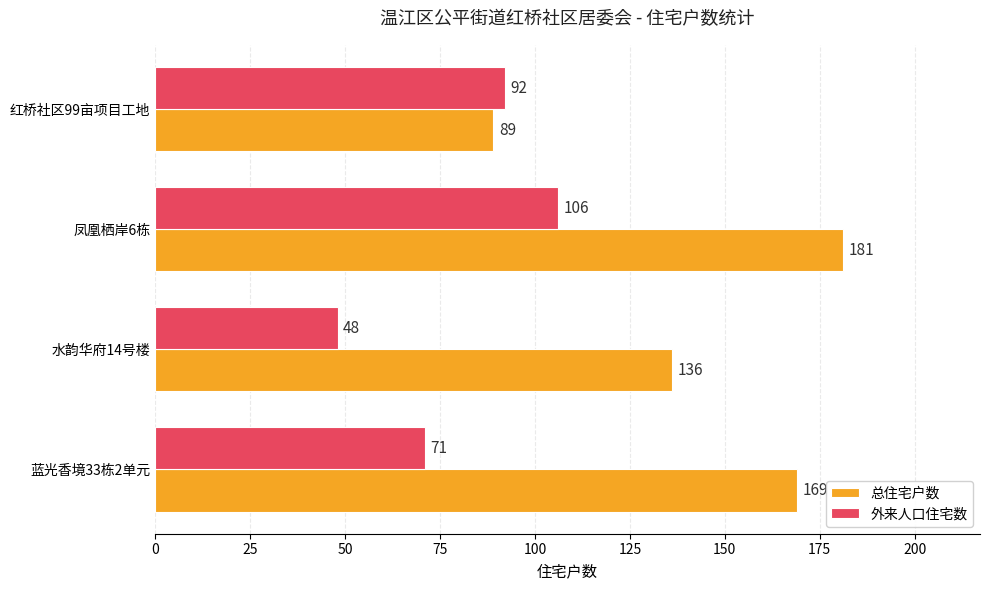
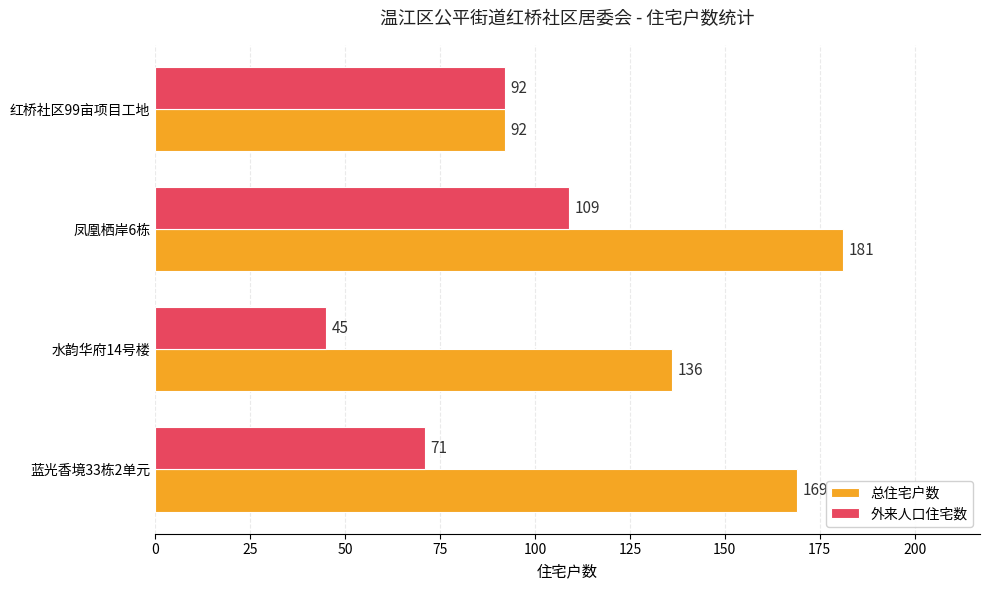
总住宅户数, 红桥社区99亩项目工地: 89 -> 92
外来人口住宅数, 凤凰栖岸6栋: 106 -> 109
外来人口住宅数, 水韵华府14号楼: 48 -> 45
